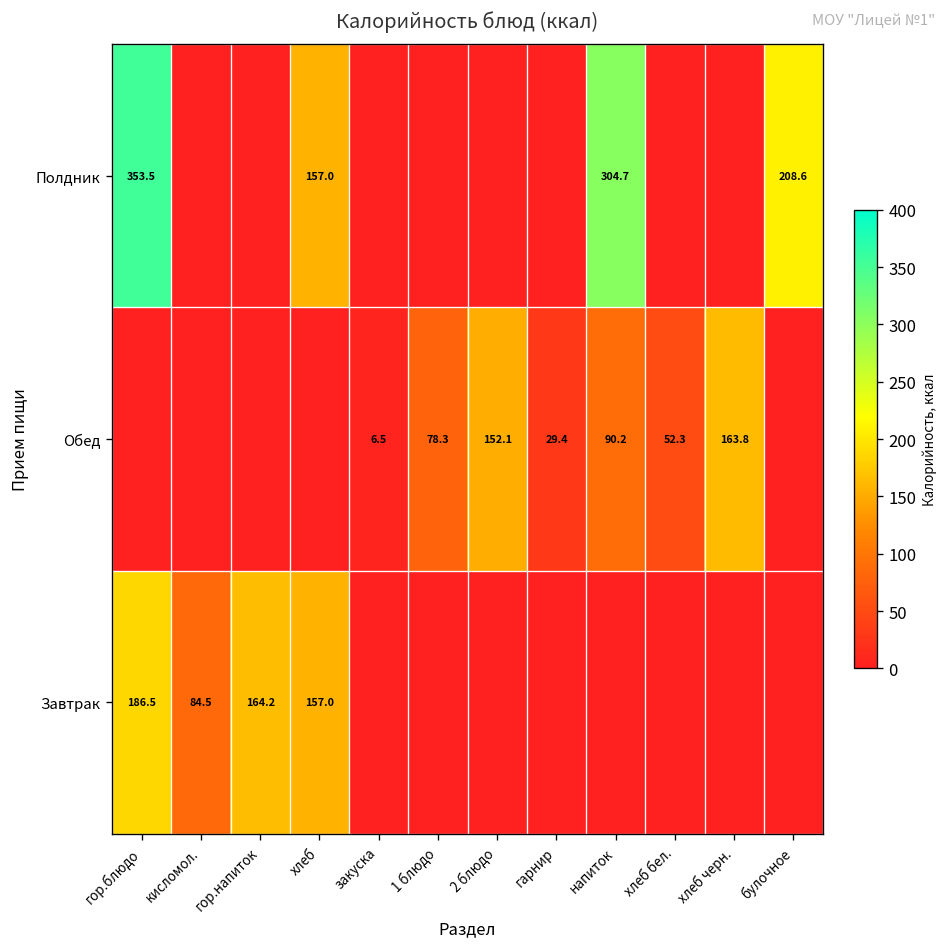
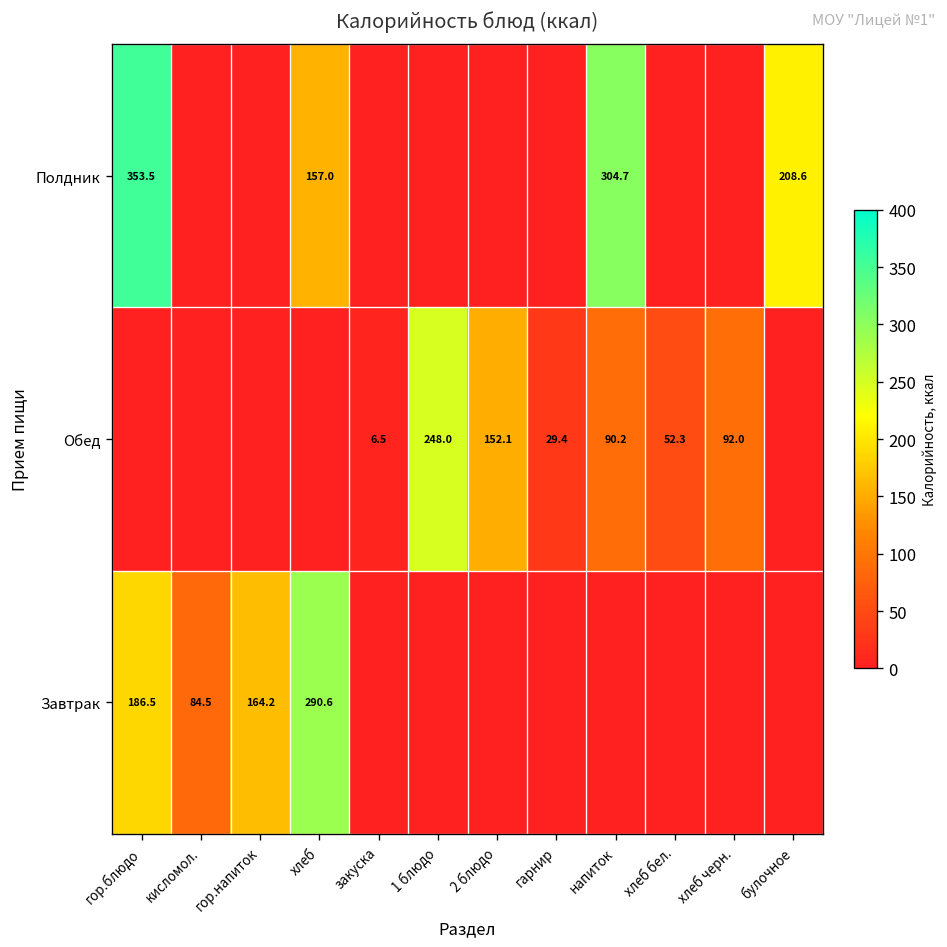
Обед, 1 блюдо: 78.3 -> 248.0
Обед, хлеб черн.: 163.8 -> 92.0
Завтрак, хлеб: 157.0 -> 290.6
